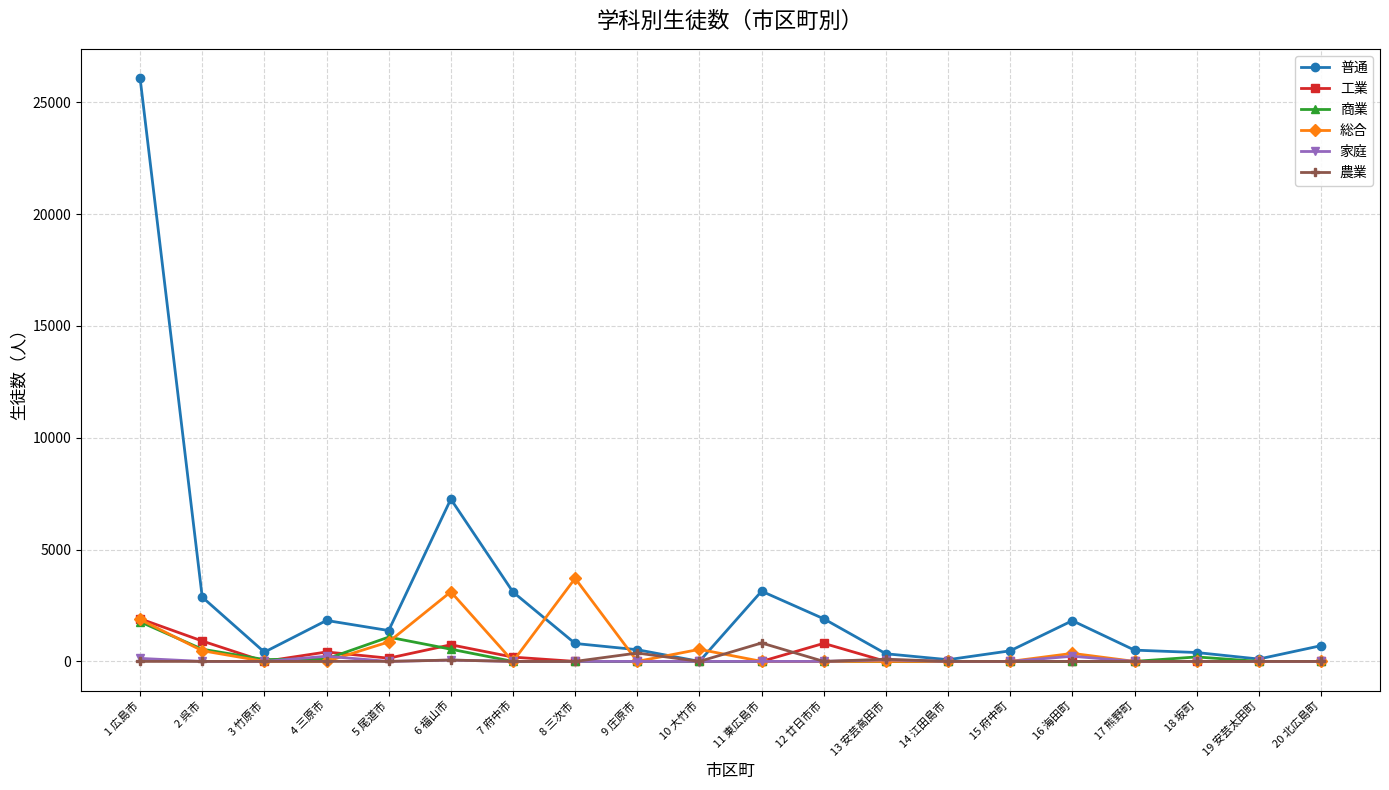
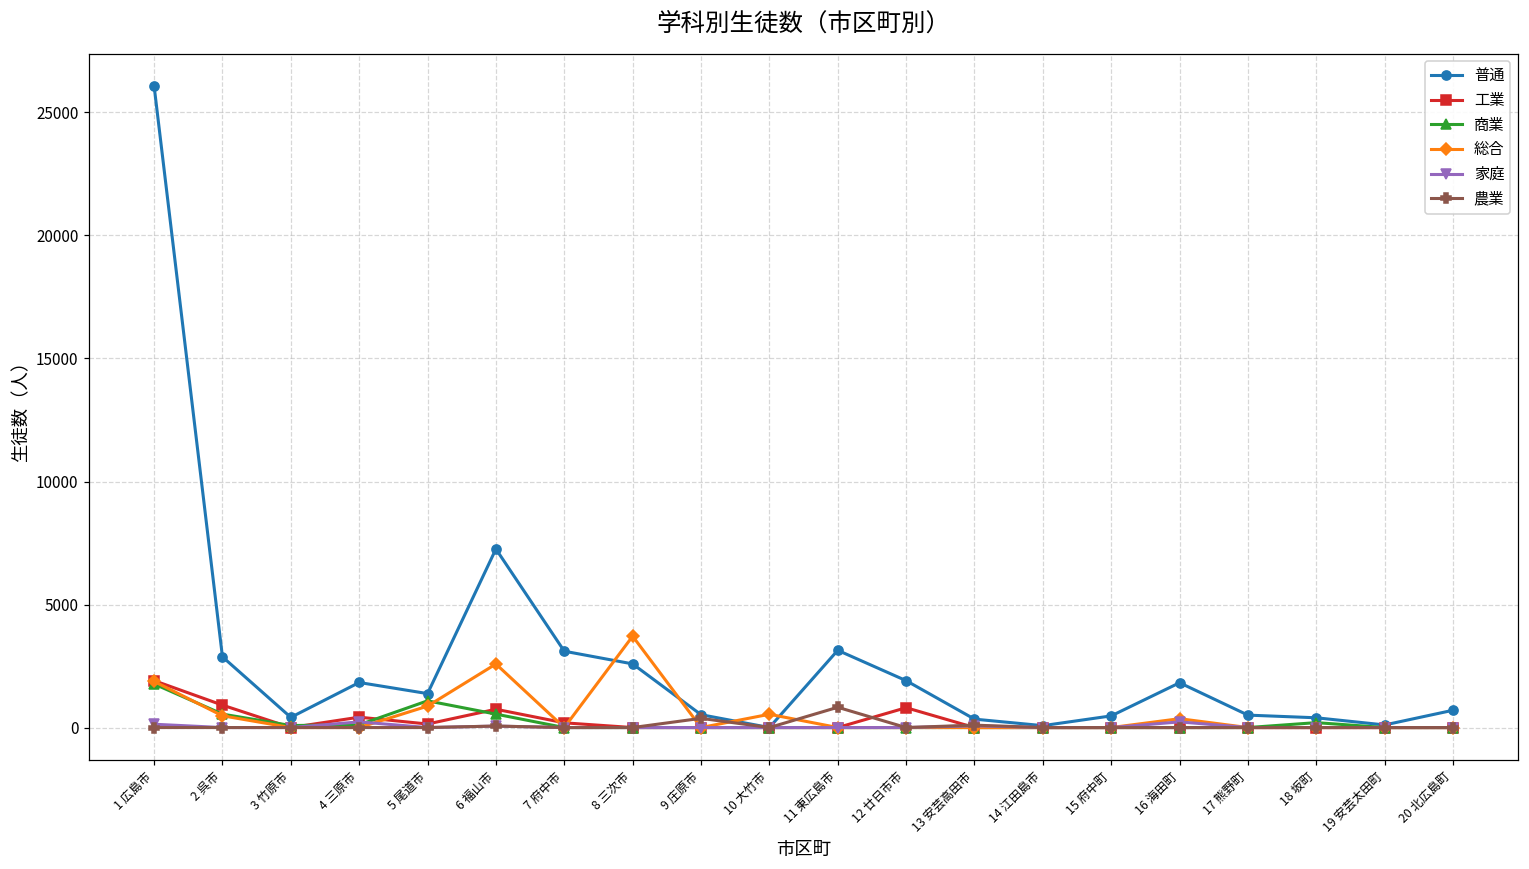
総合, 6 福山市: 3100 -> 2600
普通, 8 三次市: 800 -> 2600
